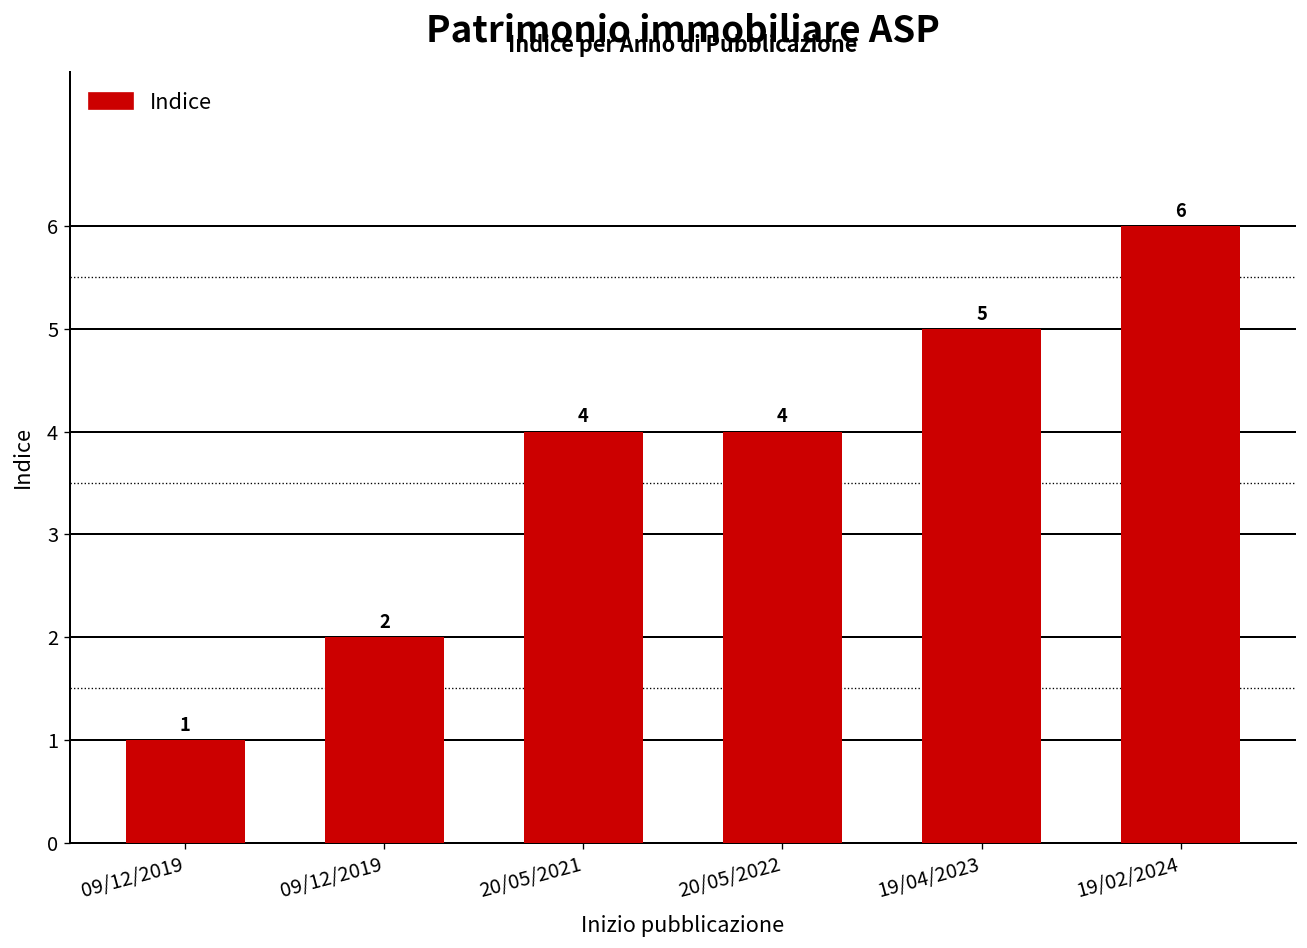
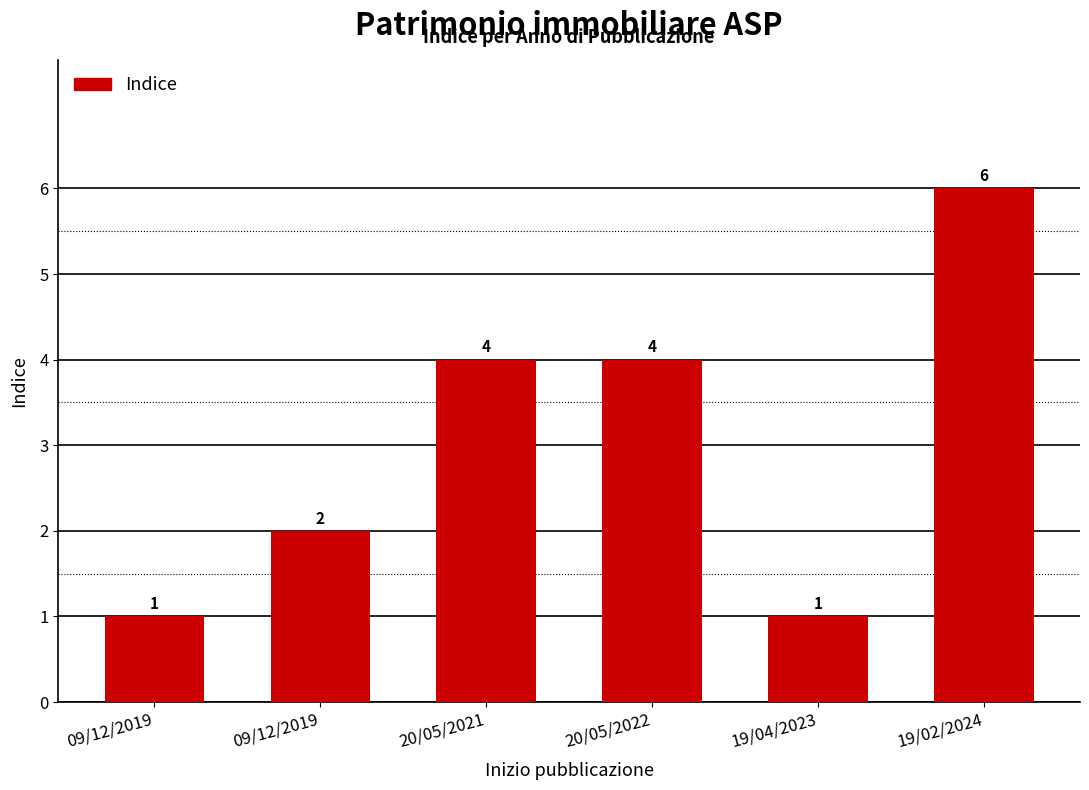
19/04/2023: 5 -> 1
